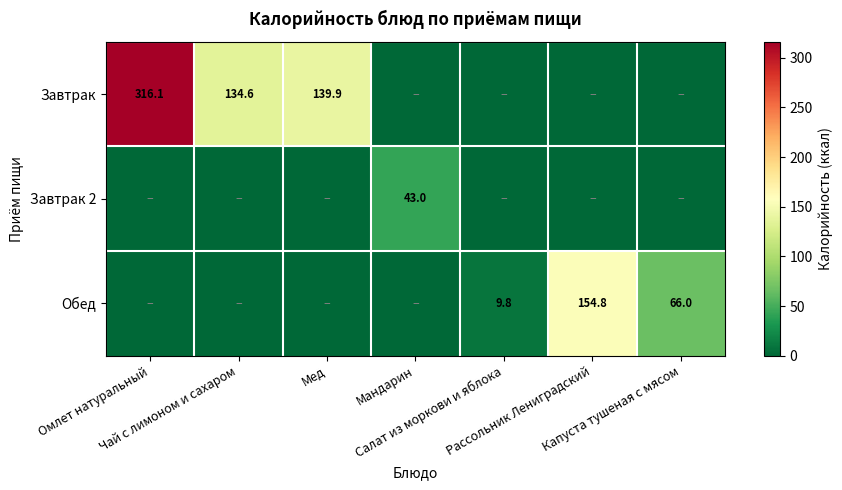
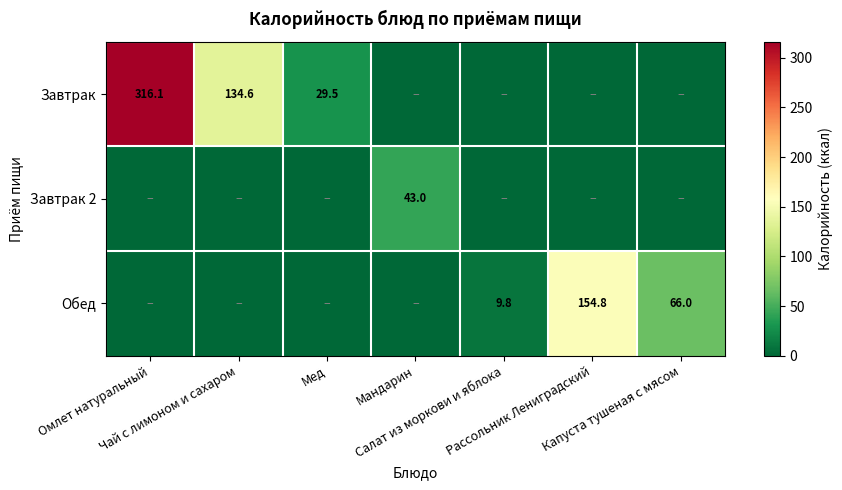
Завтрак, Мед: 139.9 -> 29.5
